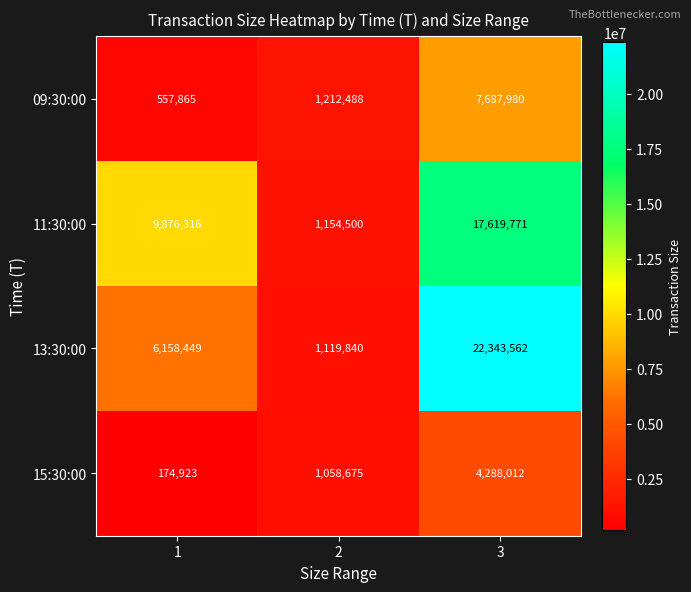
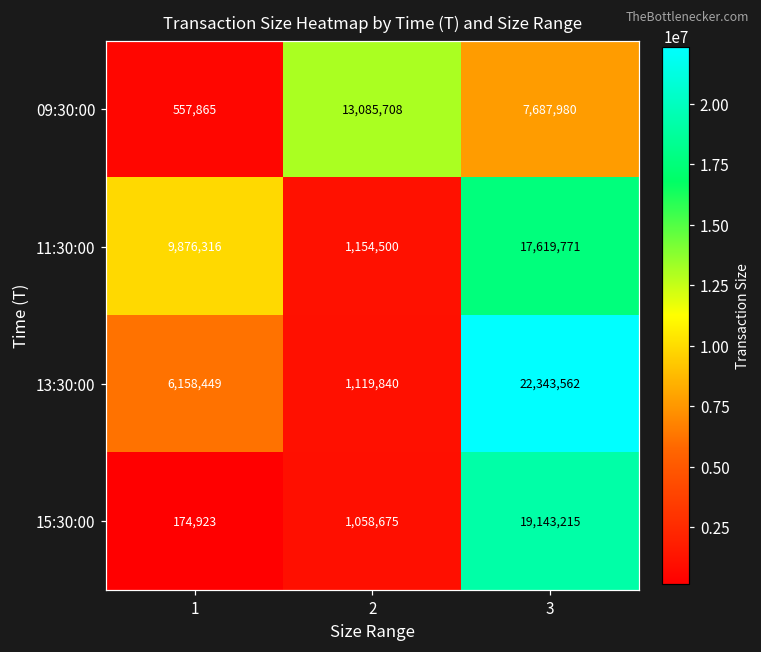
09:30:00, 2: 1,212,488 -> 13,085,708
15:30:00, 3: 4,288,012 -> 19,143,215
